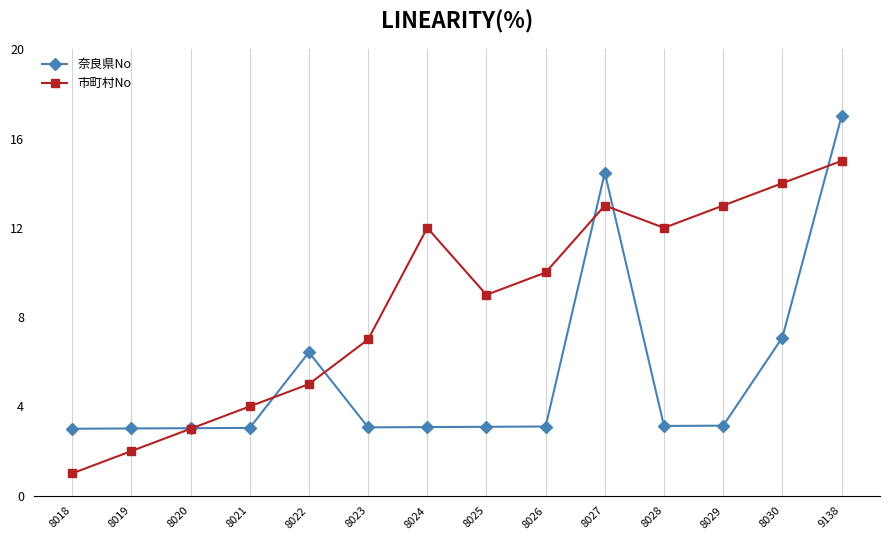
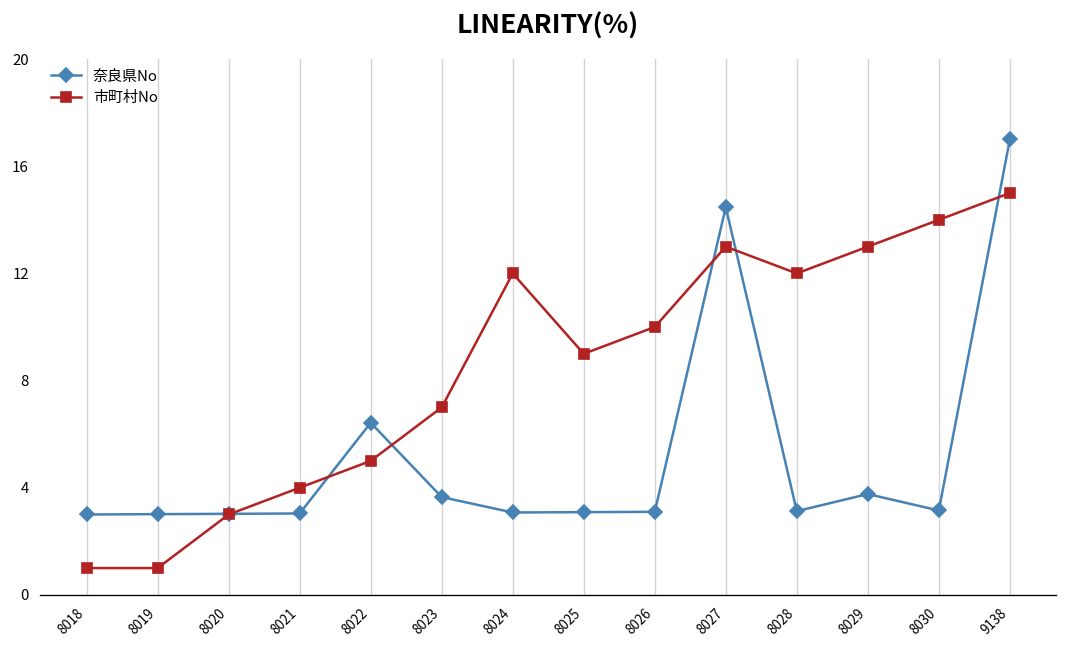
市町村No, 8019: 2 -> 1
奈良県No, 8023: 3.1 -> 3.7
奈良県No, 8029: 3.1 -> 3.8
奈良県No, 8030: 7.1 -> 3.2
